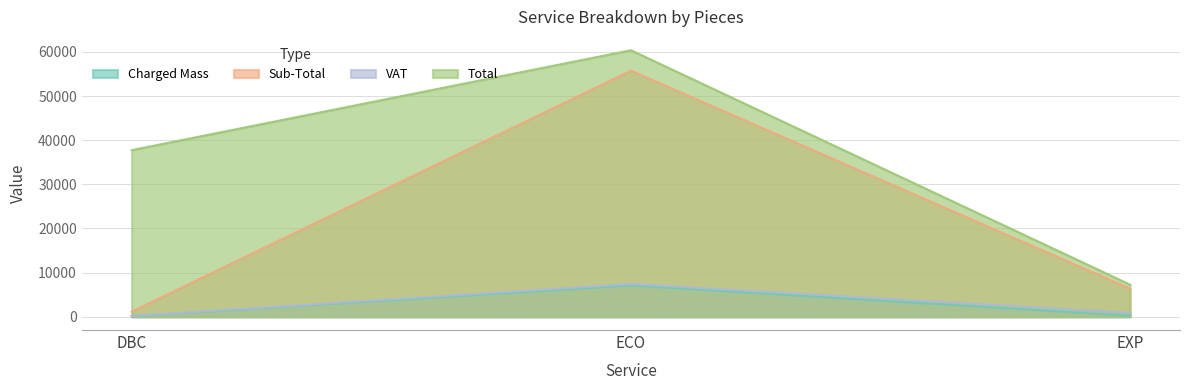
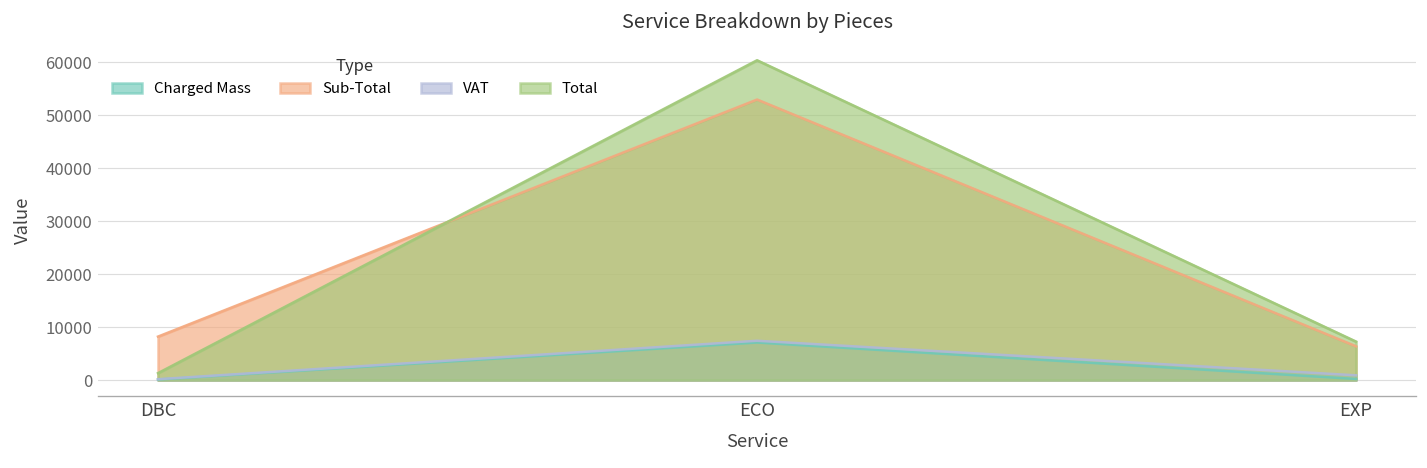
Sub-Total, DBC: 1000 -> 8000
Total, DBC: 38000 -> 1000
Sub-Total, ECO: 56000 -> 53000
